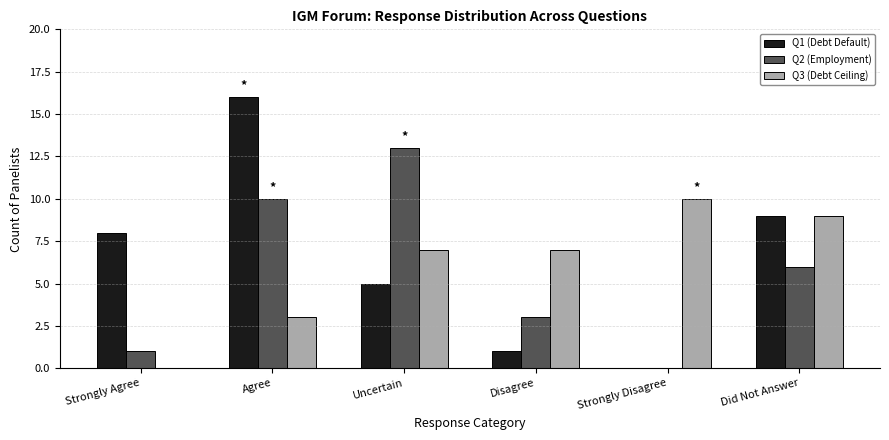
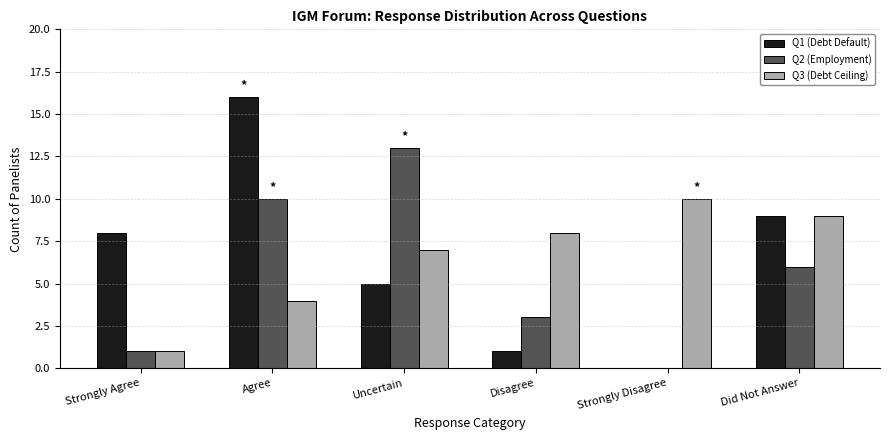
Q3 (Debt Ceiling), Strongly Agree: 0 -> 1
Q3 (Debt Ceiling), Agree: 3 -> 4
Q3 (Debt Ceiling), Disagree: 7 -> 8
